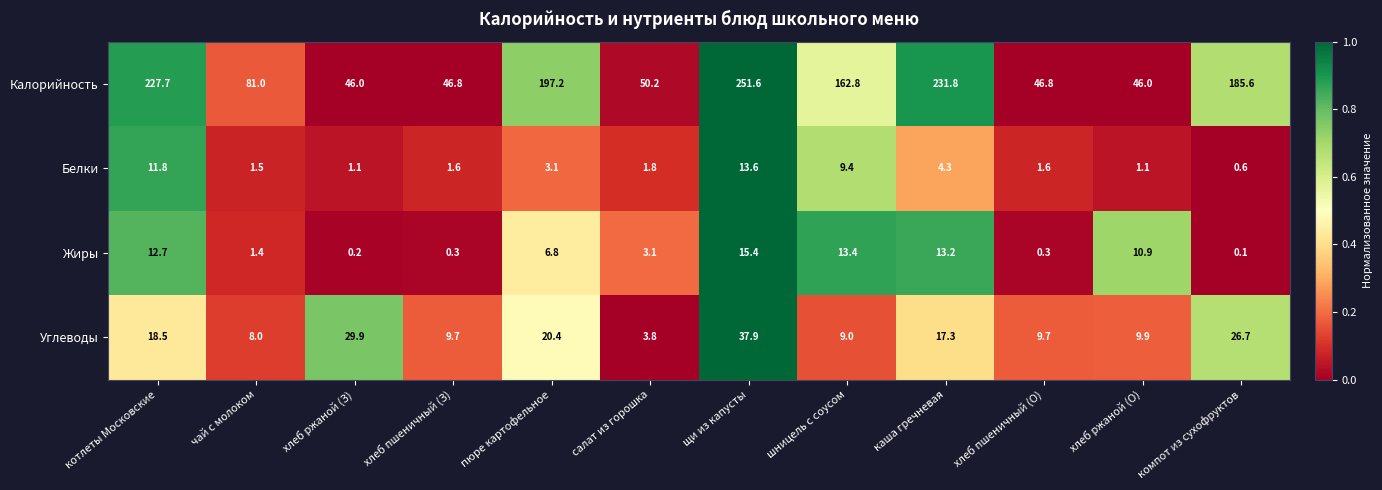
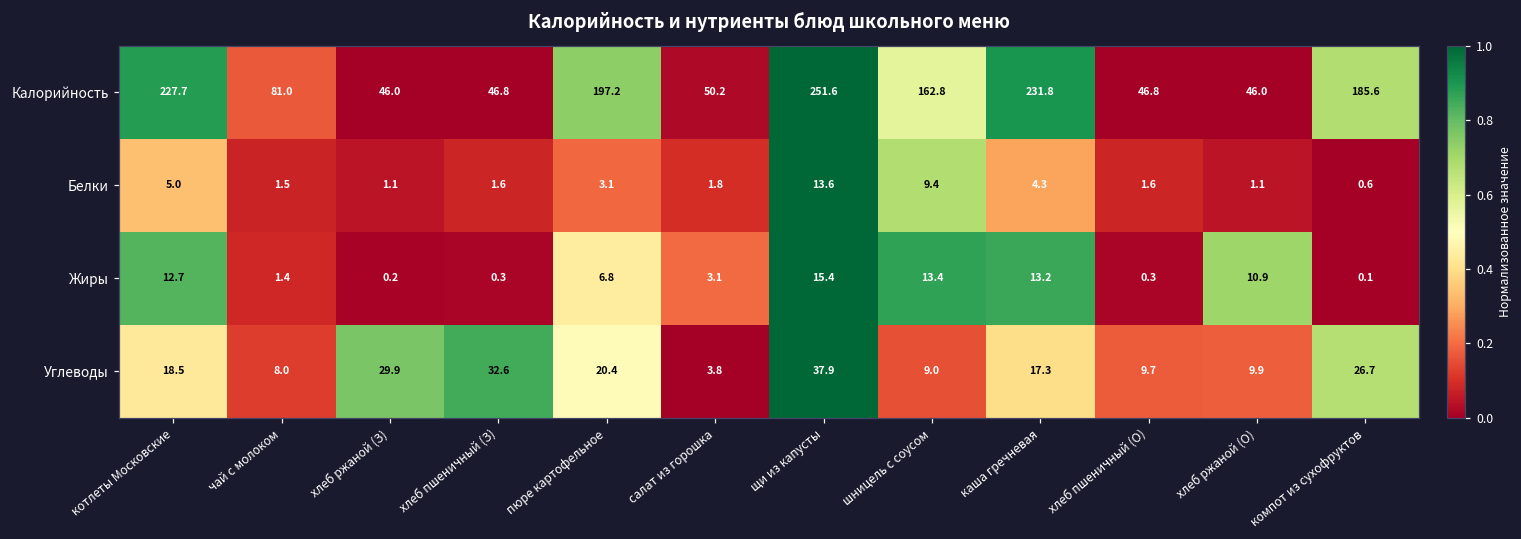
Белки, котлеты Московские: 11.8 -> 5.0
Углеводы, хлеб пшеничный (З): 9.7 -> 32.6
